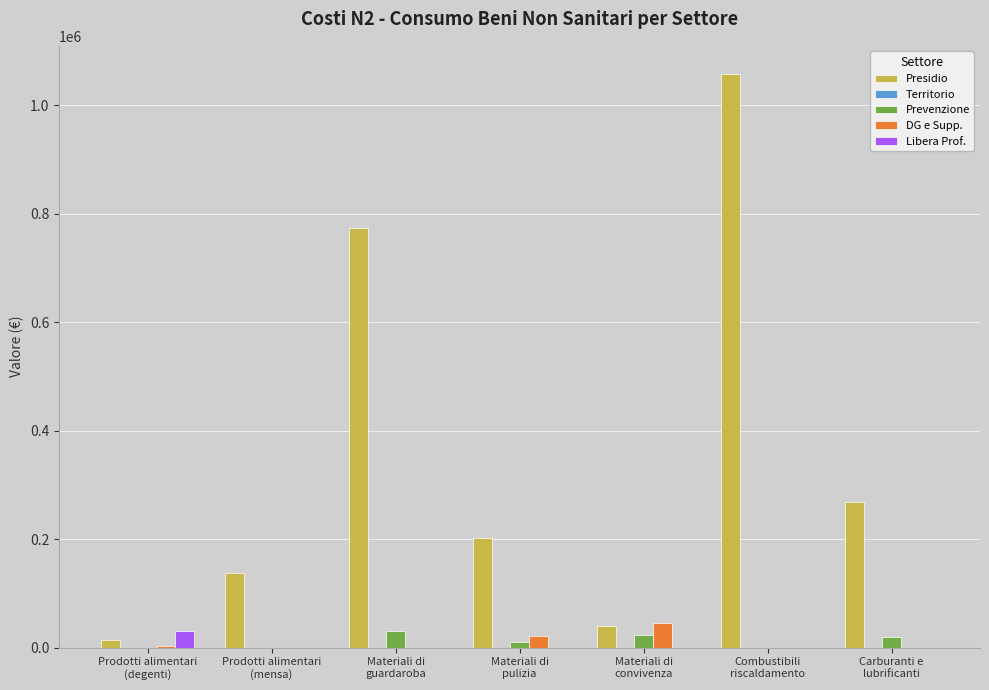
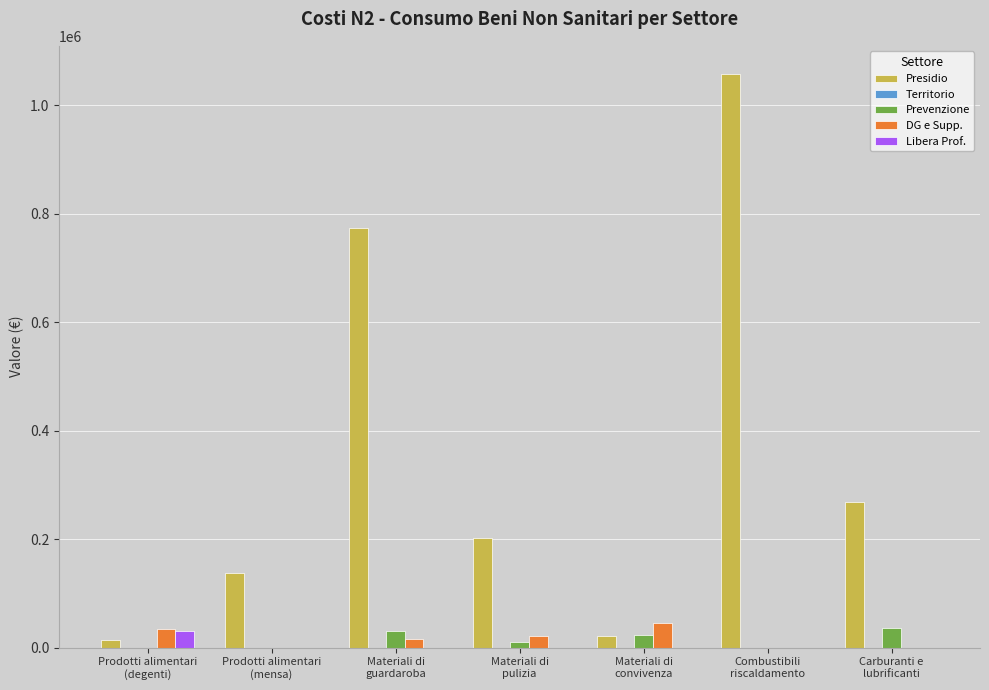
DG e Supp., Prodotti alimentari (degenti): 0 -> 30000
DG e Supp., Materiali di guardaroba: 0 -> 20000
Presidio, Materiali di convivenza: 40000 -> 20000
Prevenzione, Carburanti e lubrificanti: 20000 -> 40000
